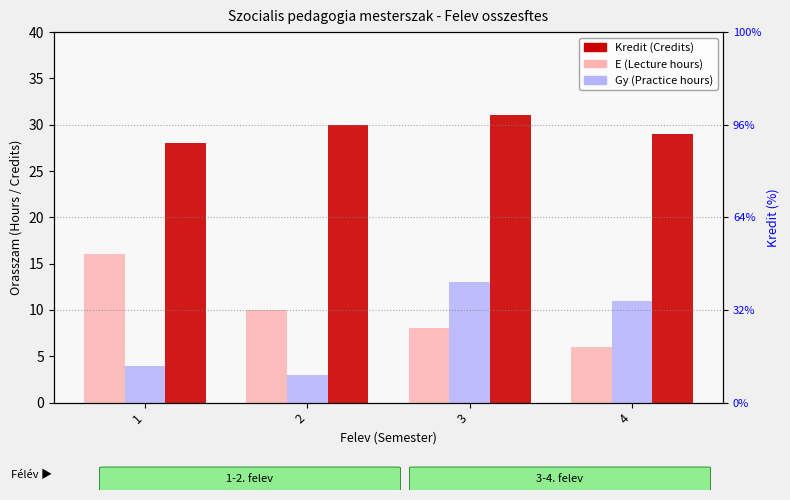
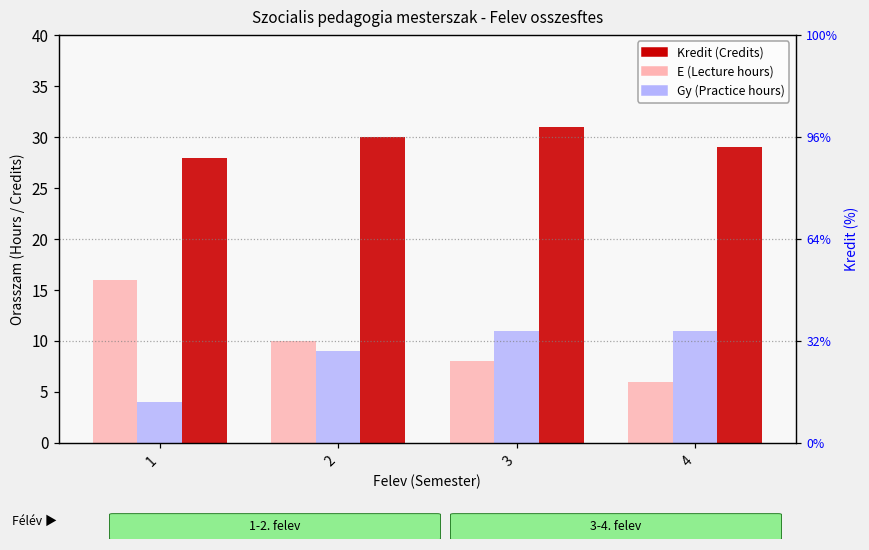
Gy (Practice hours), 2: 3 -> 9
Gy (Practice hours), 3: 13 -> 11
